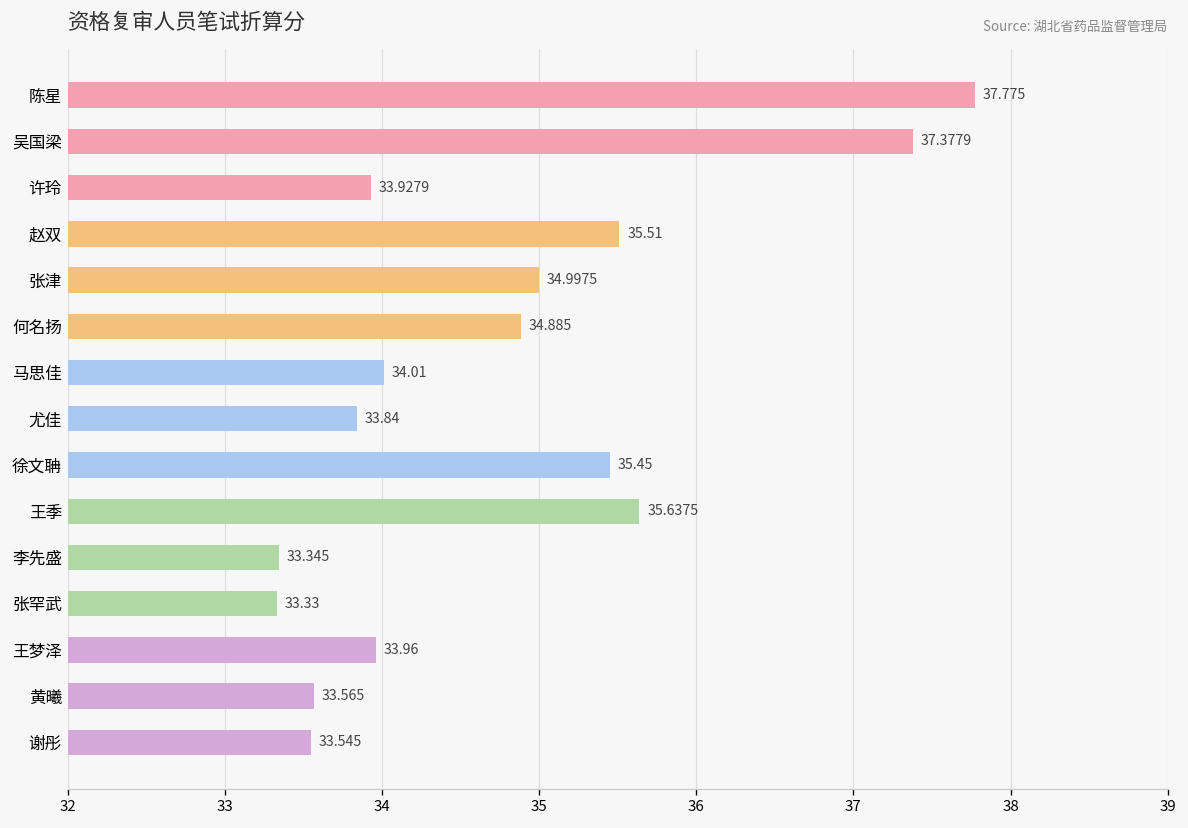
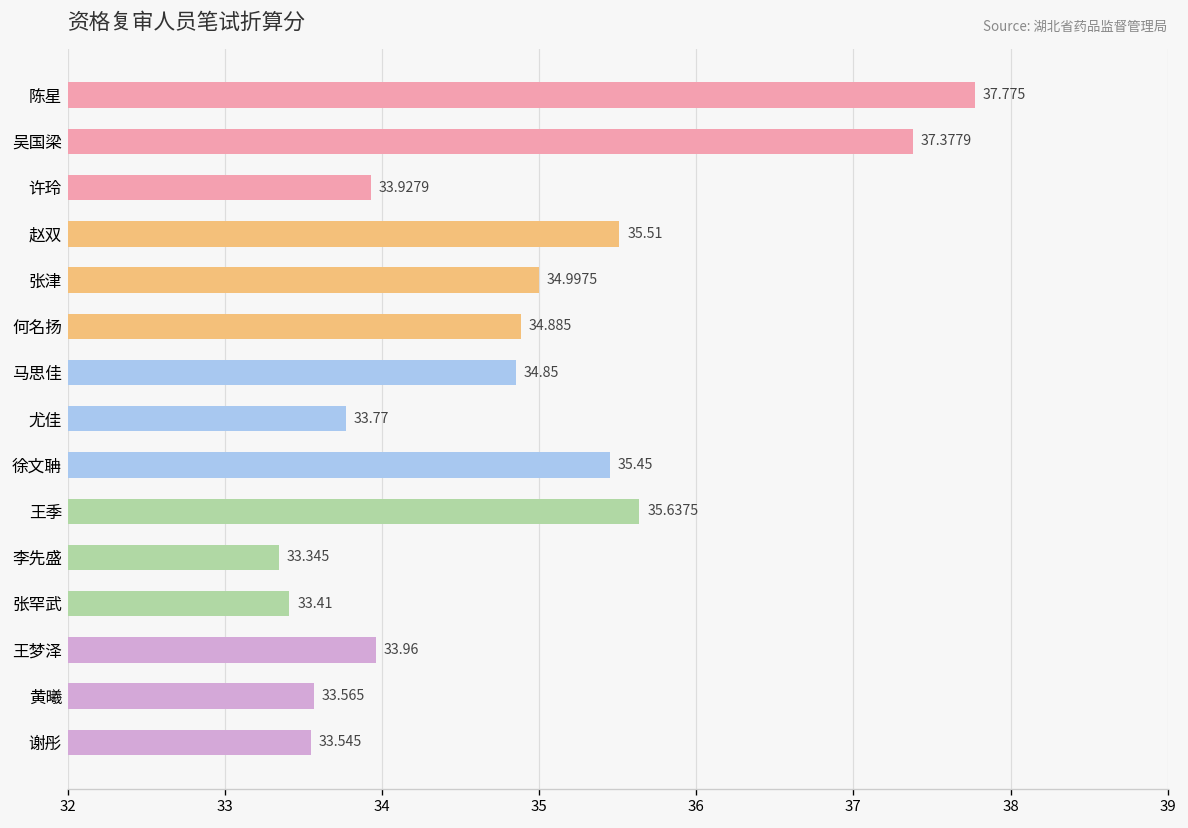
马思佳: 34.01 -> 34.85
尤佳: 33.84 -> 33.77
张罕武: 33.33 -> 33.41
